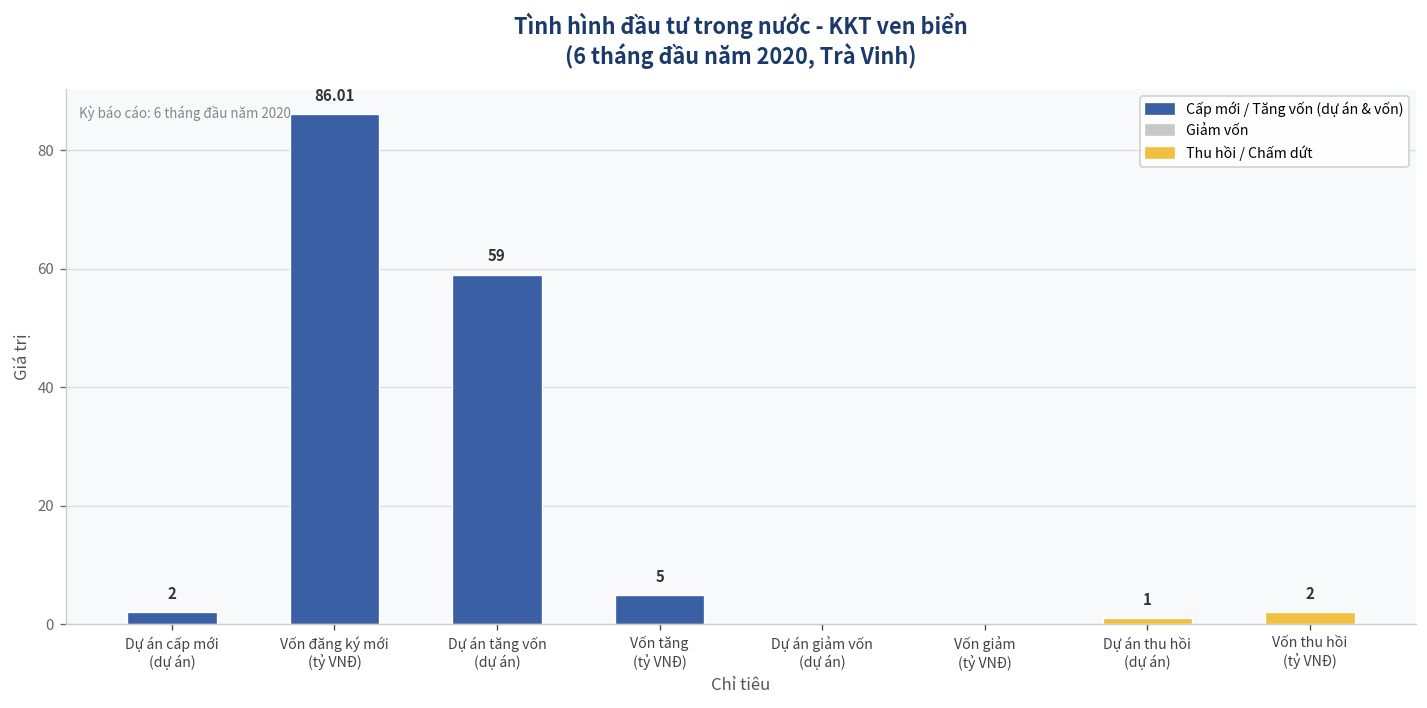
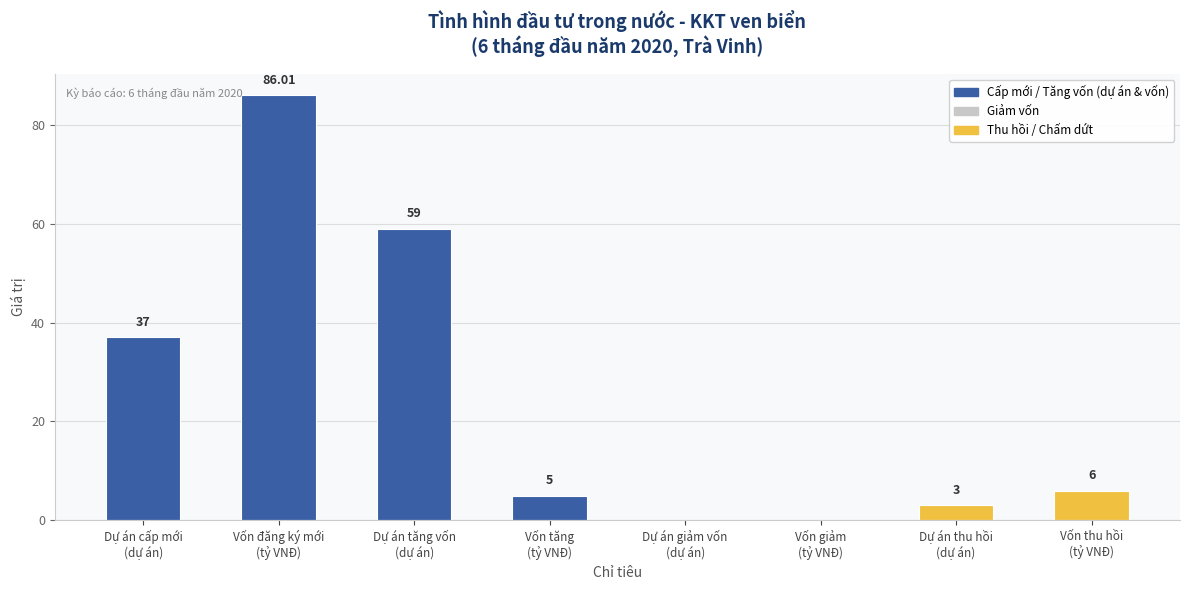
Dự án cấp mới (dự án): 2 -> 37
Dự án thu hồi (dự án): 1 -> 3
Vốn thu hồi (tỷ VNĐ): 2 -> 6
